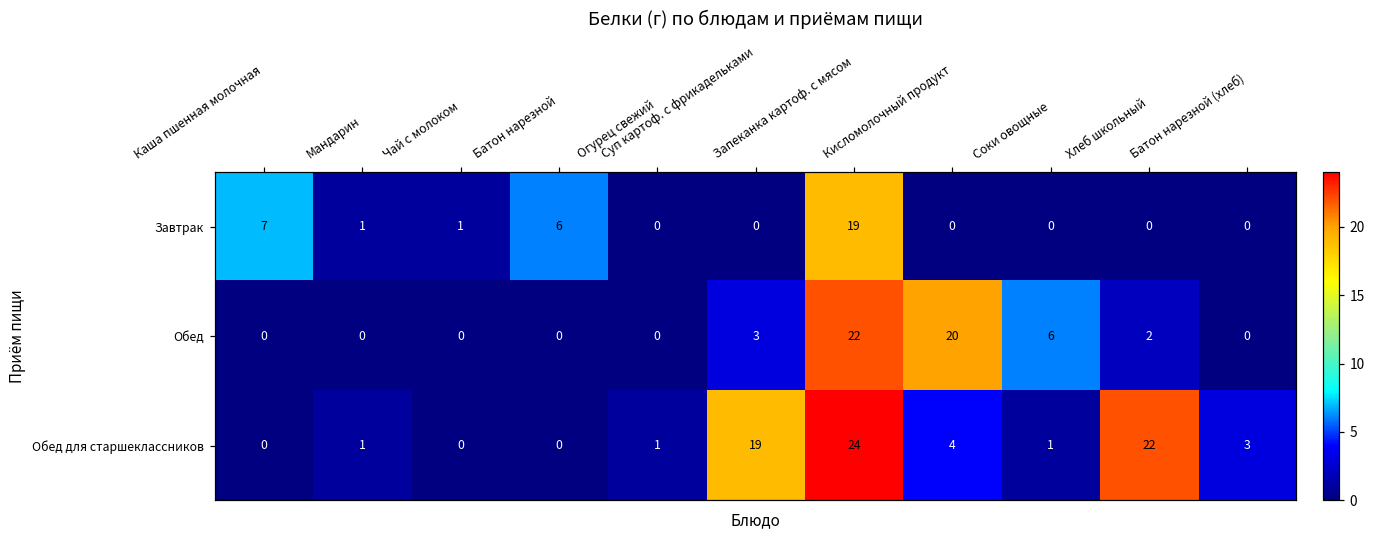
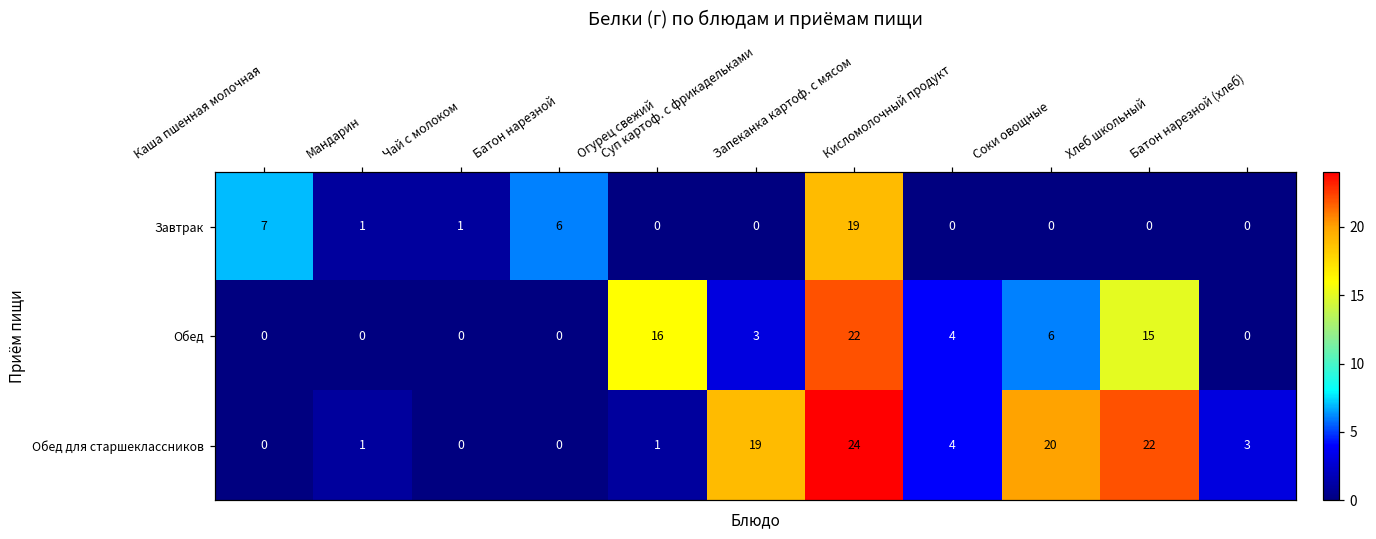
Обед, Огурец свежий: 0 -> 16
Обед, Кисломолочный продукт: 20 -> 4
Обед, Хлеб школьный: 2 -> 15
Обед для старшеклассников, Соки овощные: 1 -> 20
